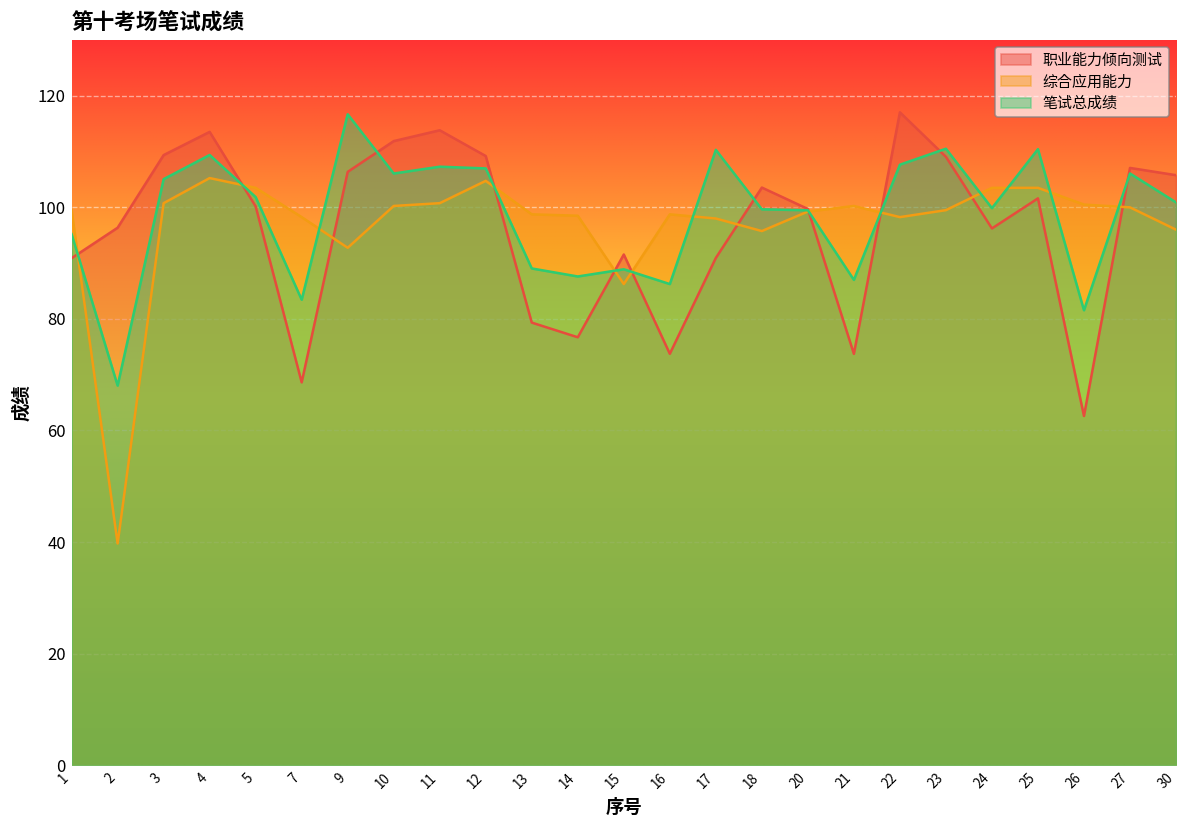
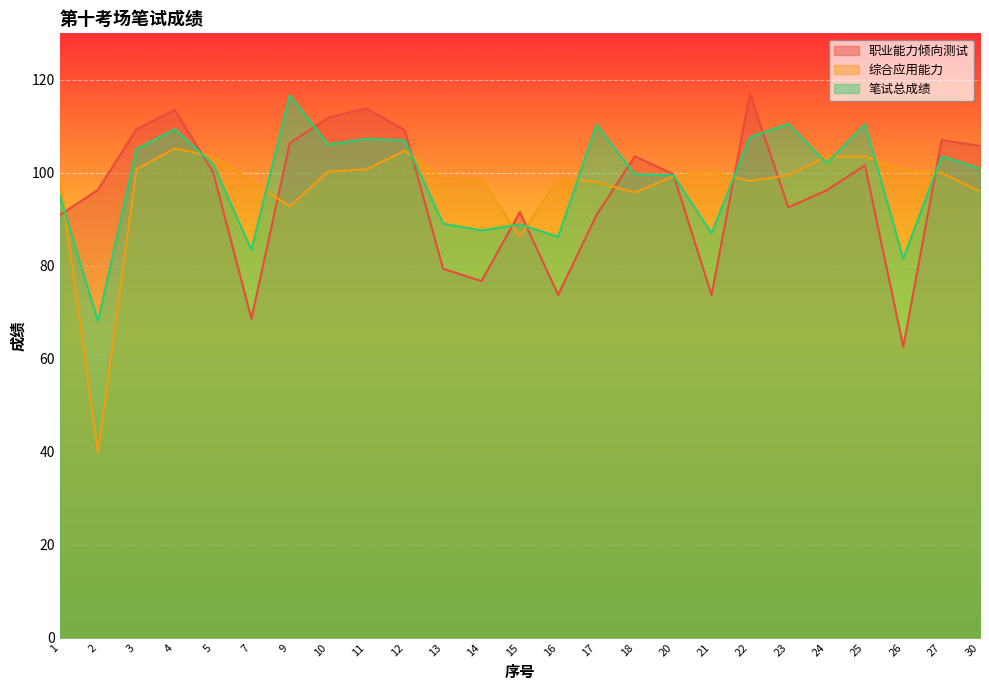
职业能力倾向测试, 23: 109 -> 93
笔试总成绩, 24: 100 -> 102
笔试总成绩, 27: 106 -> 104
